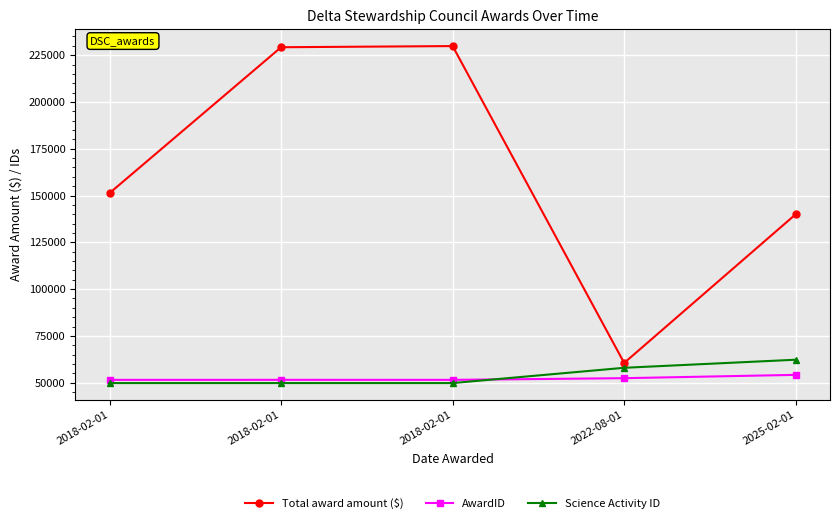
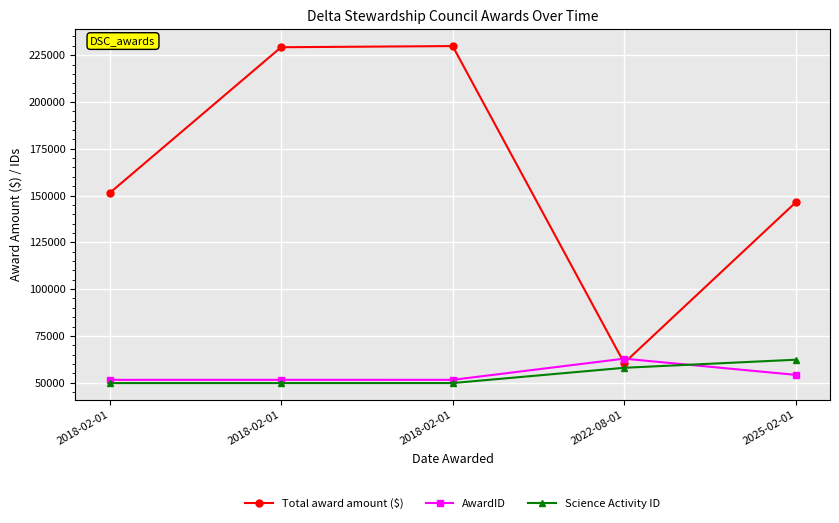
AwardID, 2022-08-01: 52000 -> 63000
Total award amount ($), 2025-02-01: 140000 -> 146000
